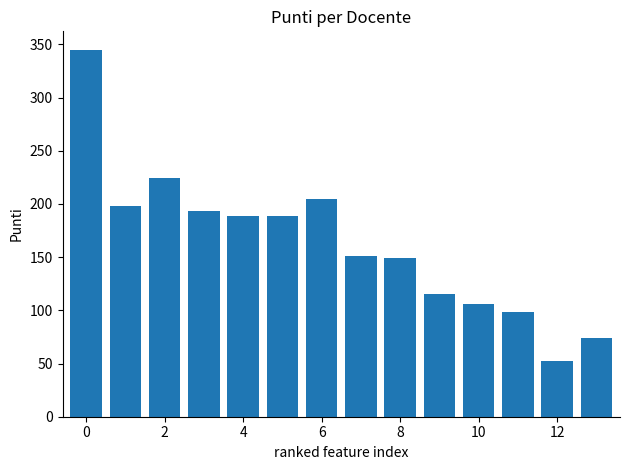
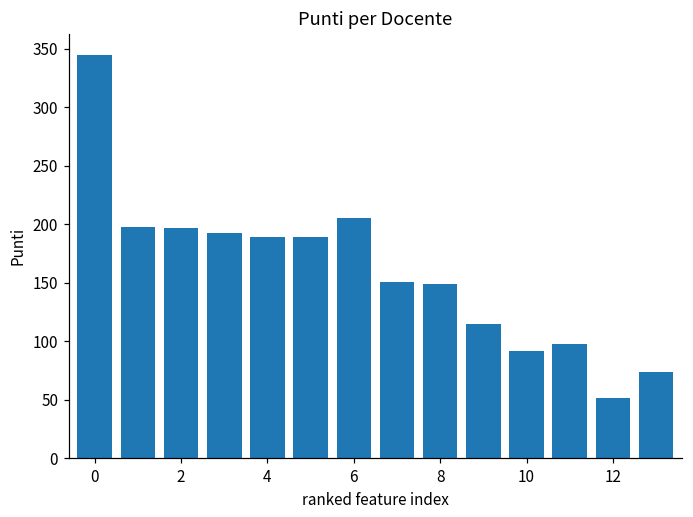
2: 224 -> 197
10: 106 -> 92
